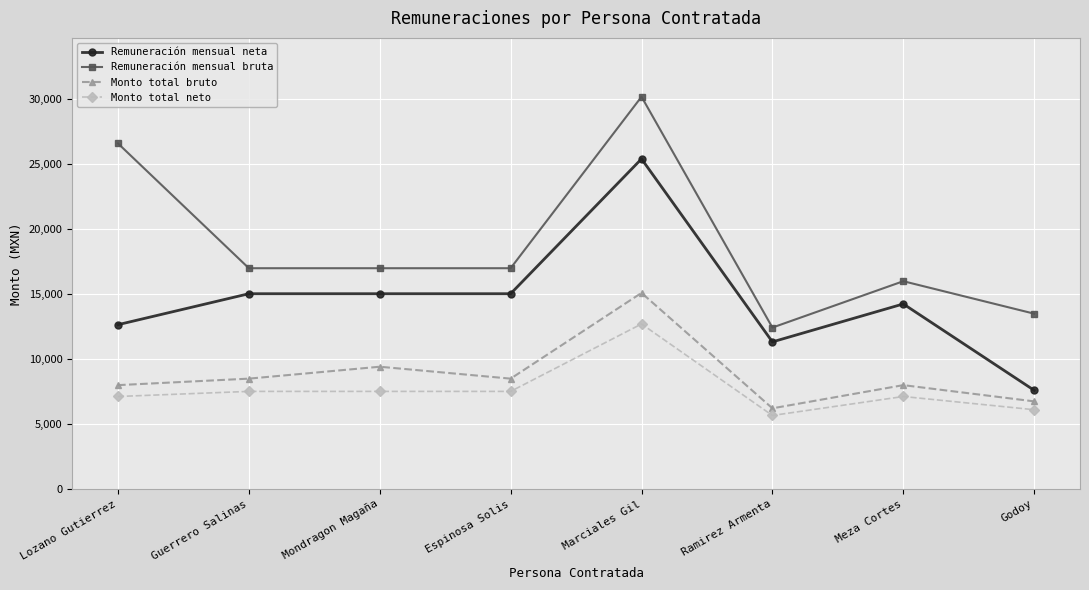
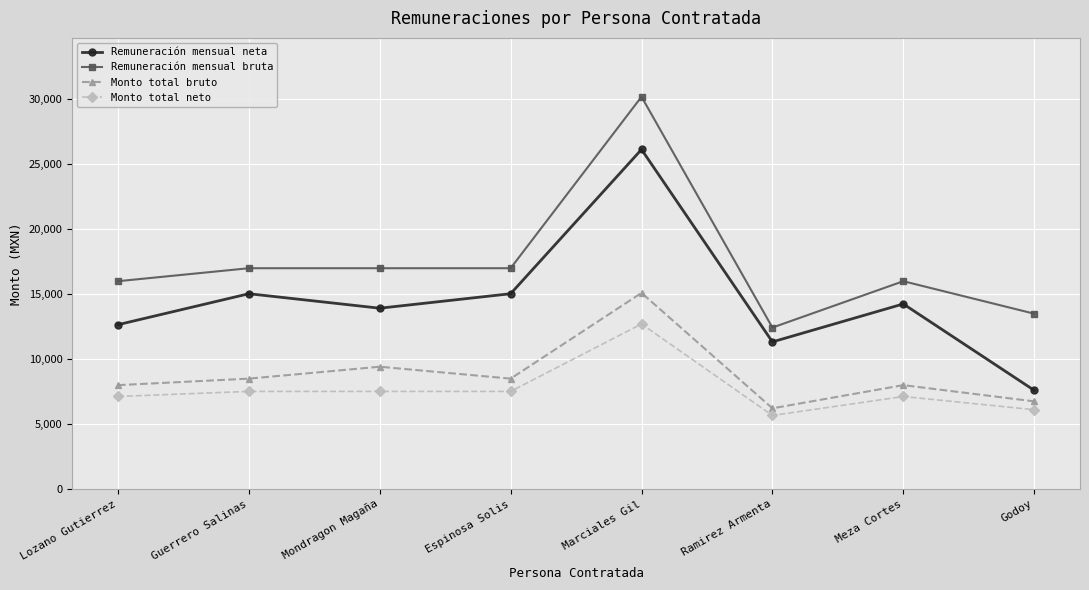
Remuneración mensual bruta, Lozano Gutierrez: 26,600 -> 16,000
Remuneración mensual neta, Mondragon Magaña: 15,000 -> 13,900
Remuneración mensual neta, Marciales Gil: 25,400 -> 26,100
